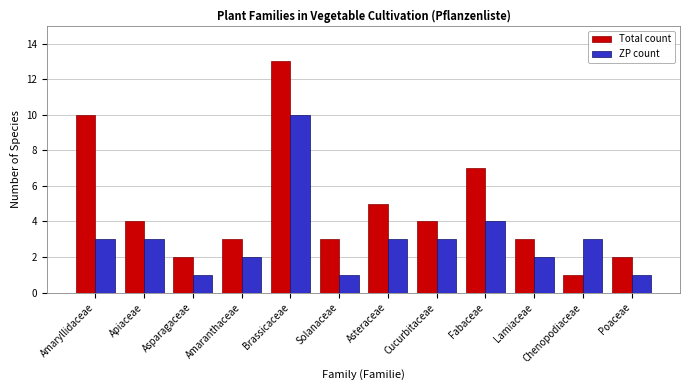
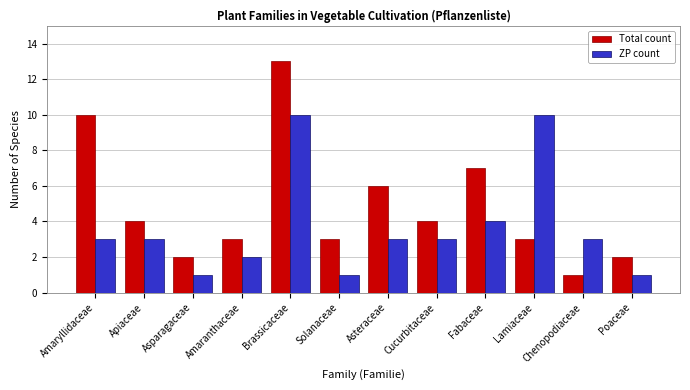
Total count, Asteraceae: 5 -> 6
ZP count, Lamiaceae: 2 -> 10
